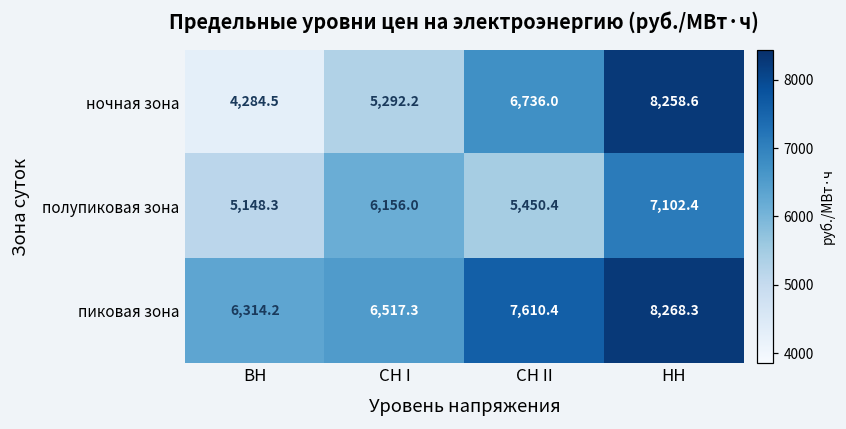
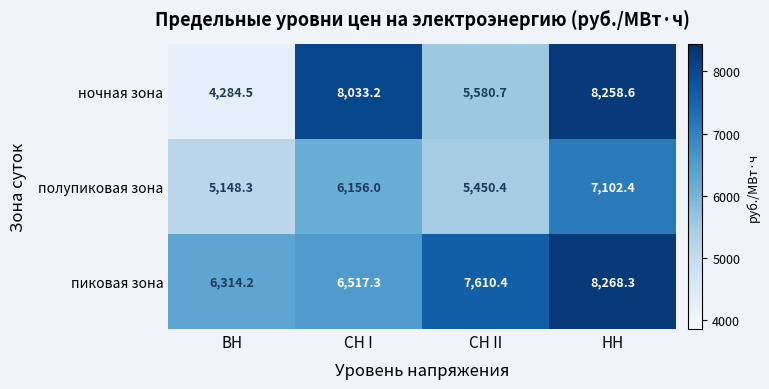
ночная зона, СН I: 5,292.2 -> 8,033.2
ночная зона, СН II: 6,736.0 -> 5,580.7
